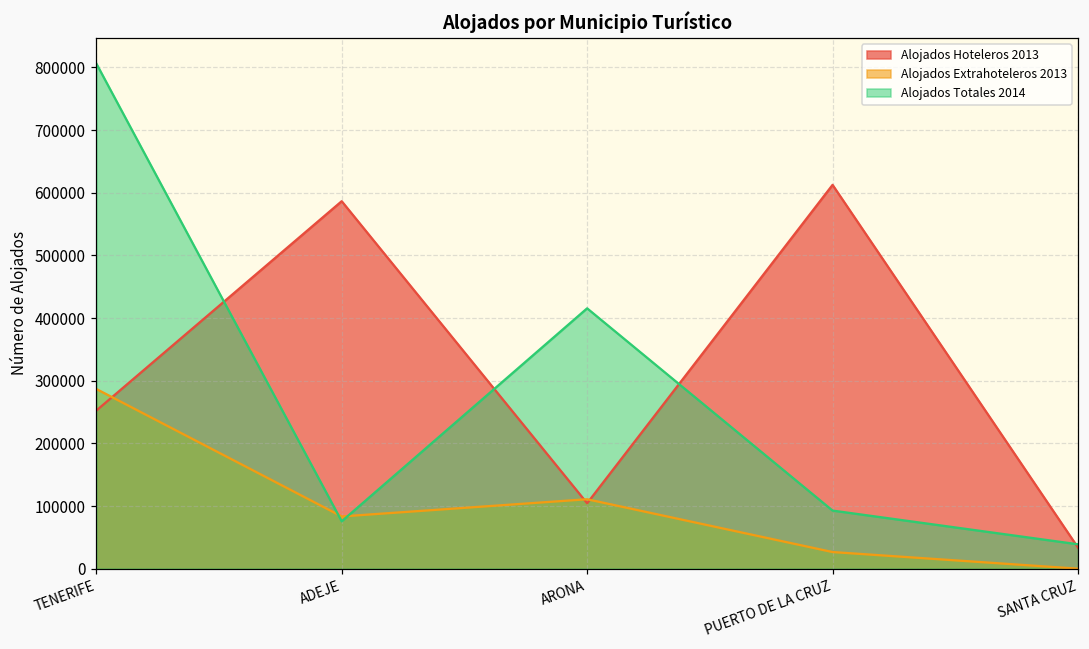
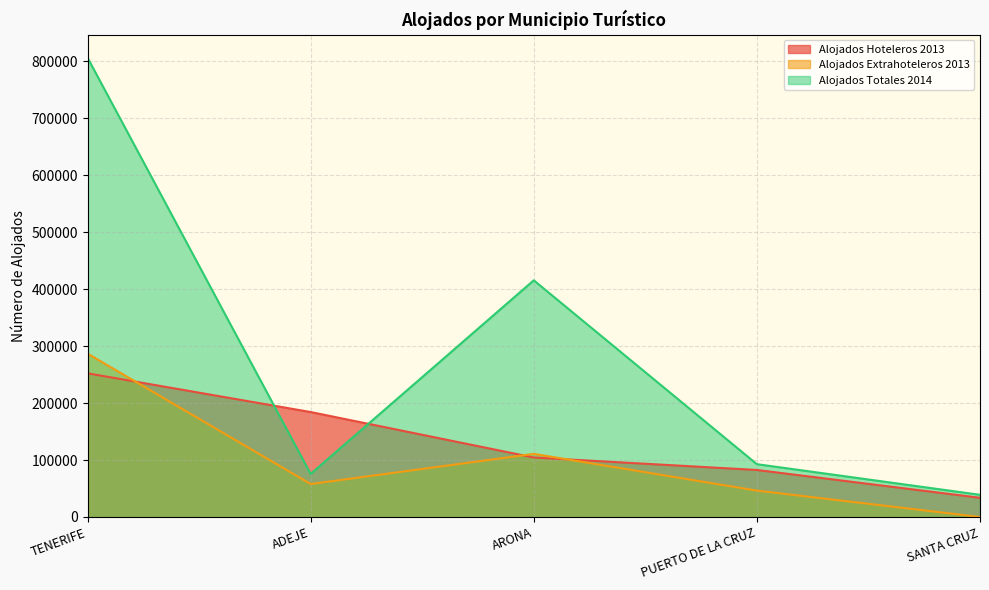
Alojados Hoteleros 2013, ADEJE: 590000 -> 180000
Alojados Extrahoteleros 2013, ADEJE: 80000 -> 60000
Alojados Hoteleros 2013, PUERTO DE LA CRUZ: 610000 -> 80000
Alojados Extrahoteleros 2013, PUERTO DE LA CRUZ: 30000 -> 50000
